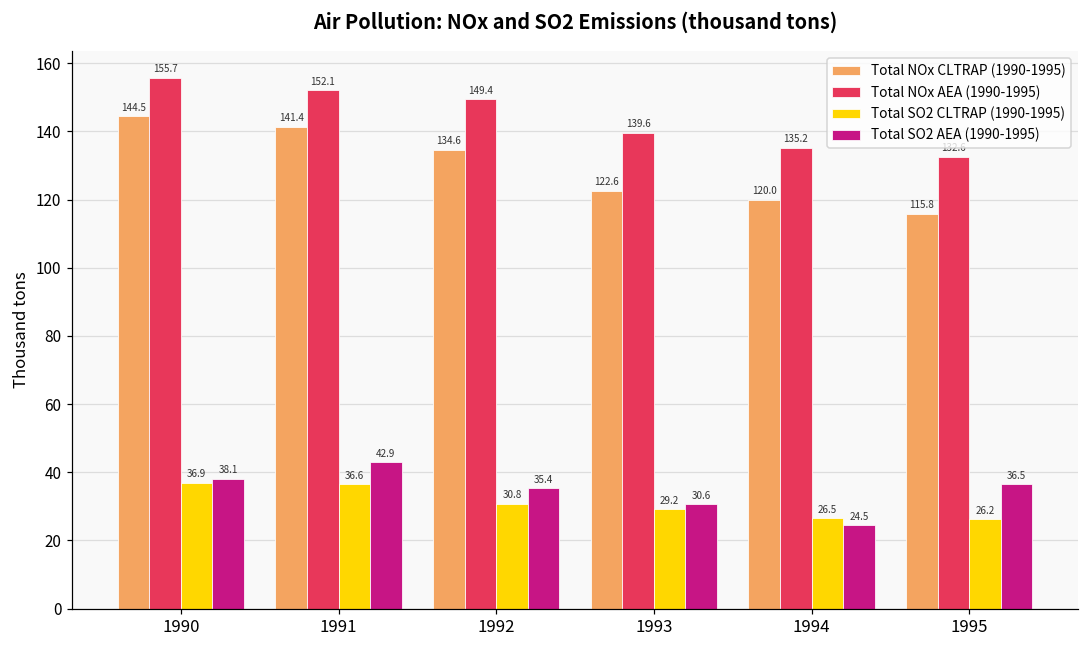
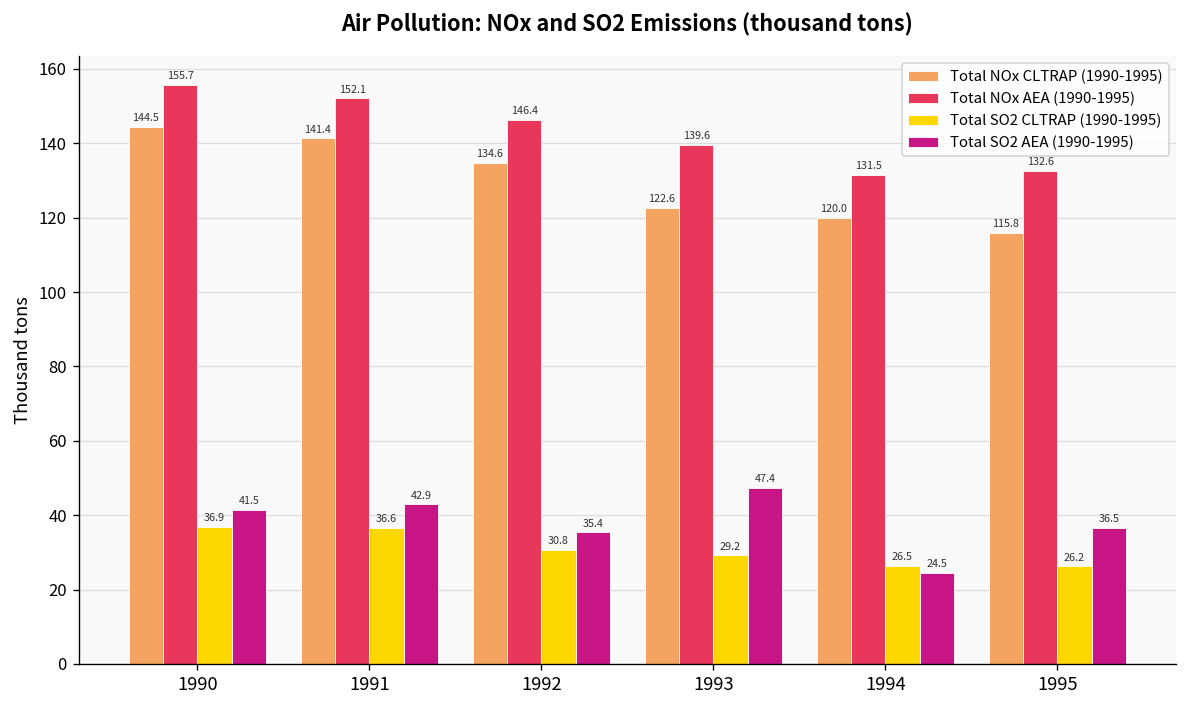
Total SO2 AEA (1990-1995), 1990: 38.1 -> 41.5
Total NOx AEA (1990-1995), 1992: 149.4 -> 146.4
Total SO2 AEA (1990-1995), 1993: 30.6 -> 47.4
Total NOx AEA (1990-1995), 1994: 135.2 -> 131.5
